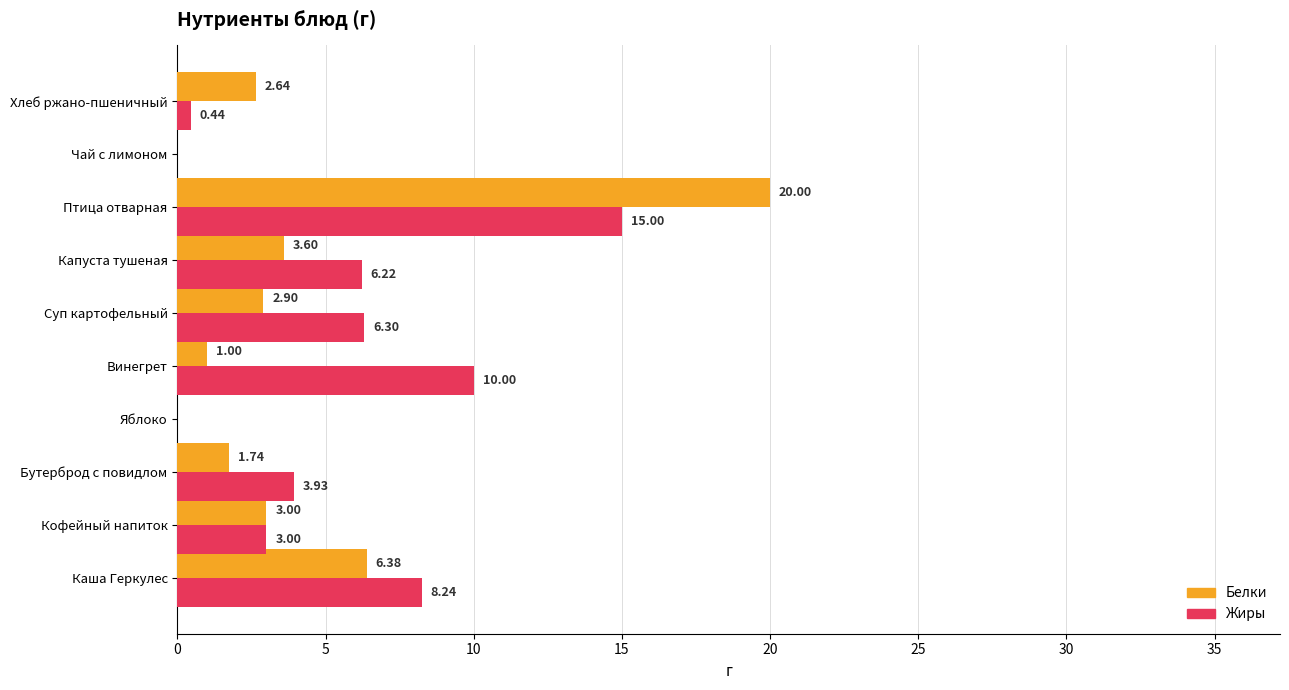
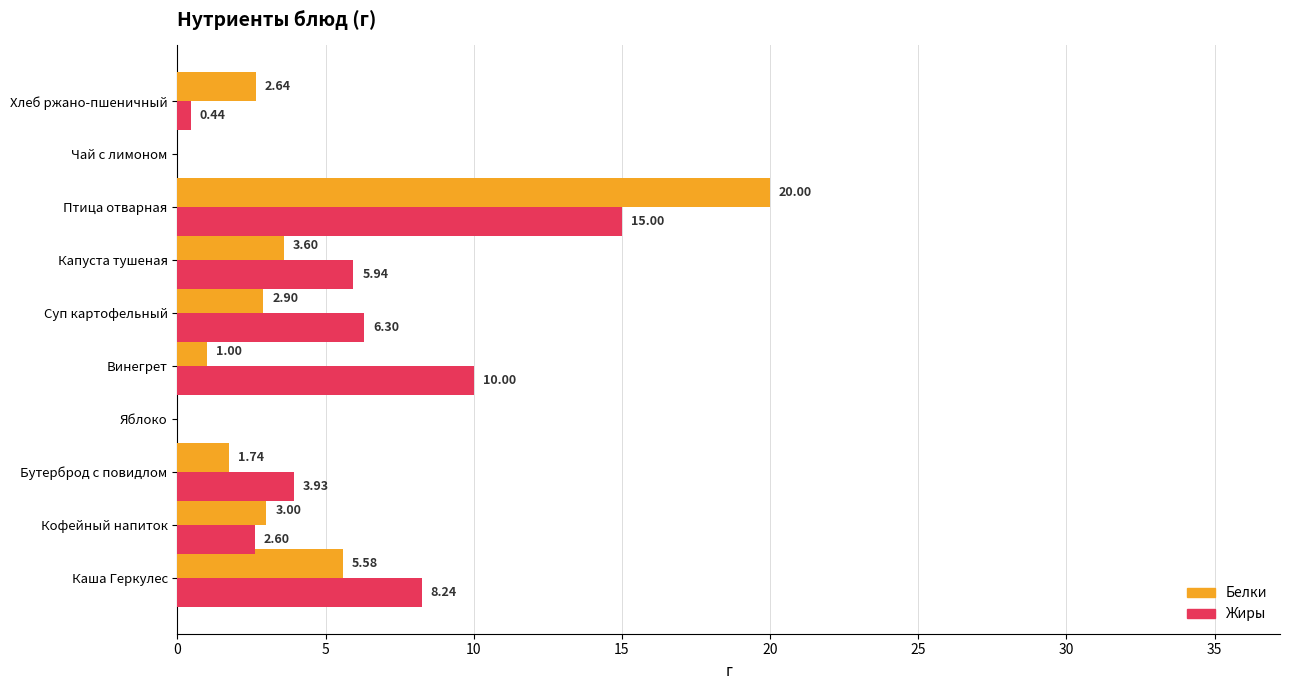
Жиры, Капуста тушеная: 6.22 -> 5.94
Жиры, Кофейный напиток: 3.00 -> 2.60
Белки, Каша Геркулес: 6.38 -> 5.58
